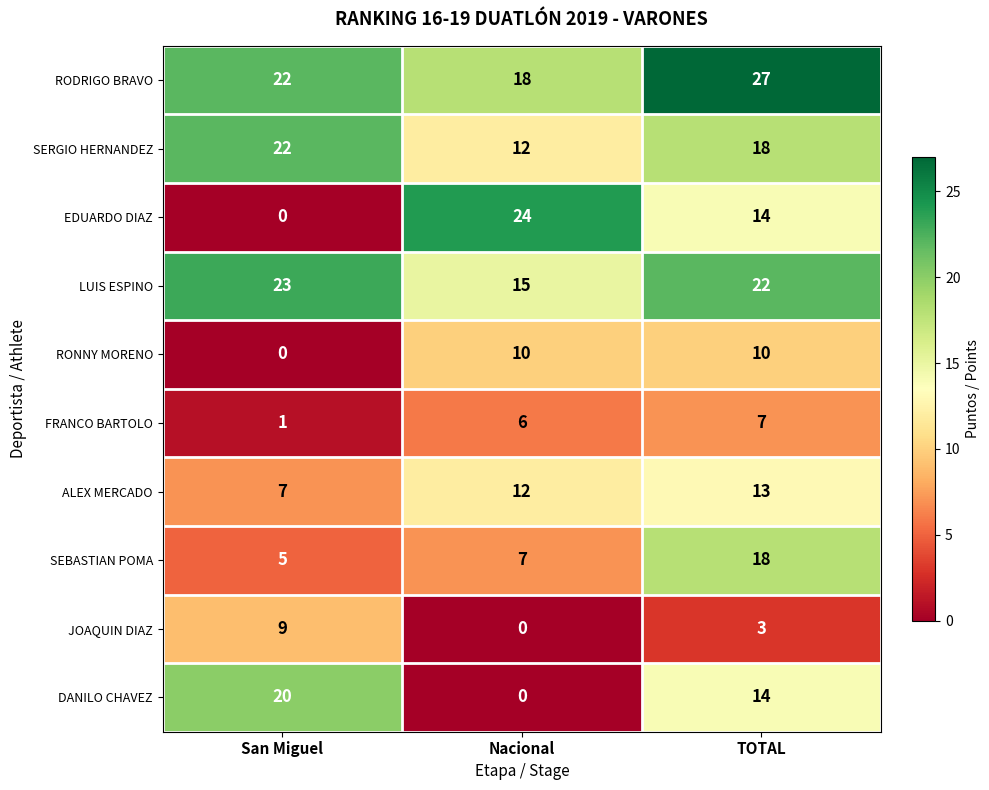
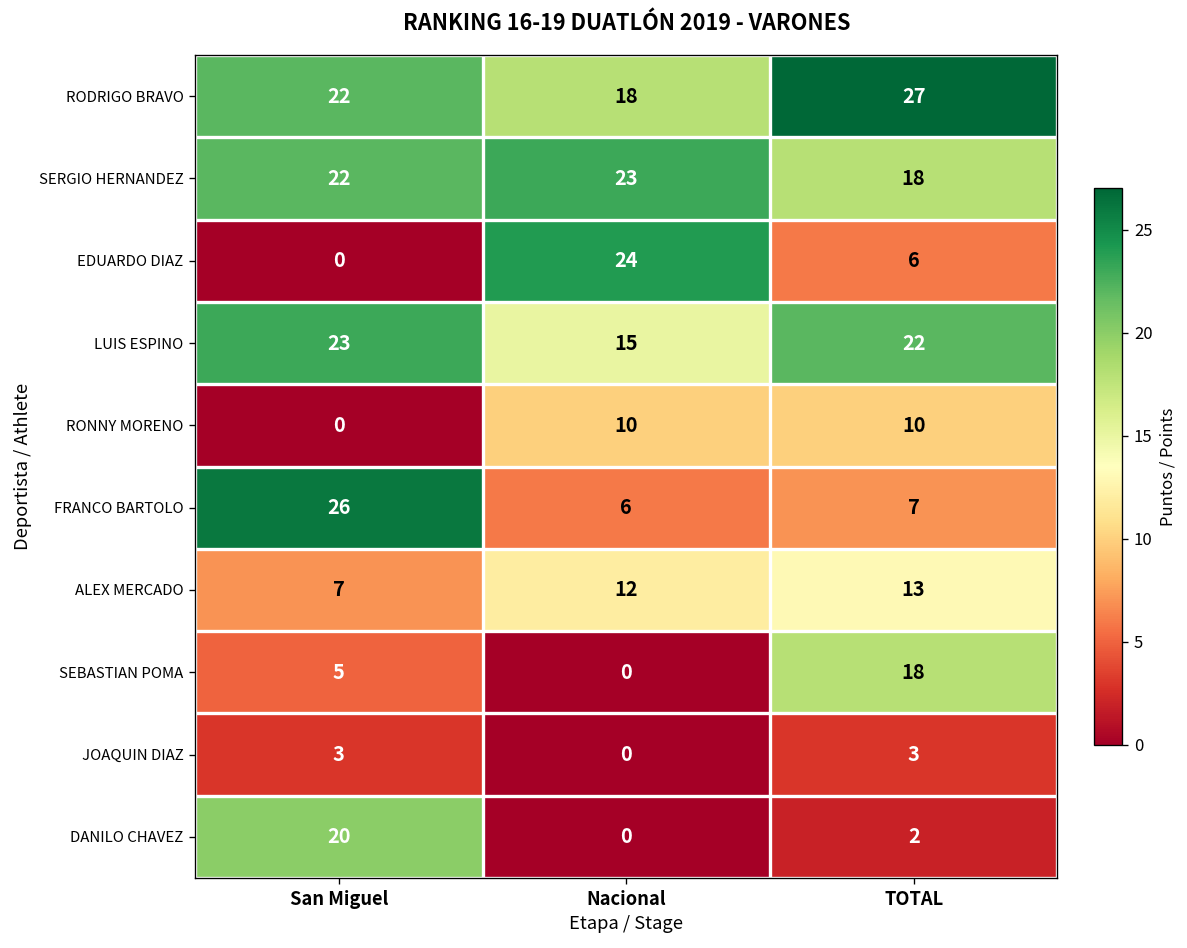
SERGIO HERNANDEZ, Nacional: 12 -> 23
EDUARDO DIAZ, TOTAL: 14 -> 6
FRANCO BARTOLO, San Miguel: 1 -> 26
SEBASTIAN POMA, Nacional: 7 -> 0
JOAQUIN DIAZ, San Miguel: 9 -> 3
DANILO CHAVEZ, TOTAL: 14 -> 2
